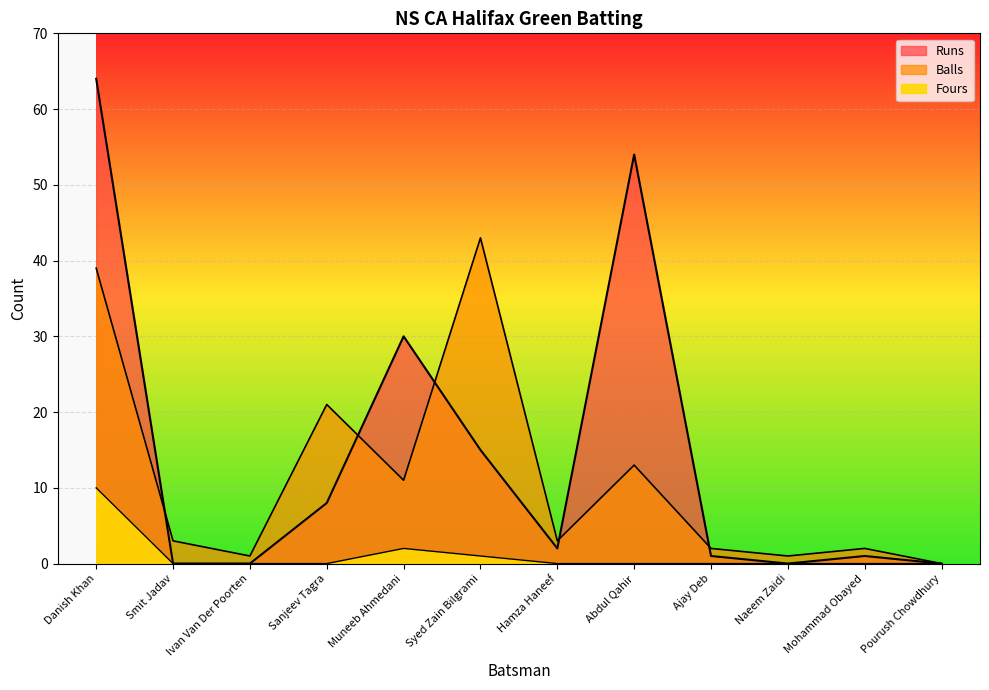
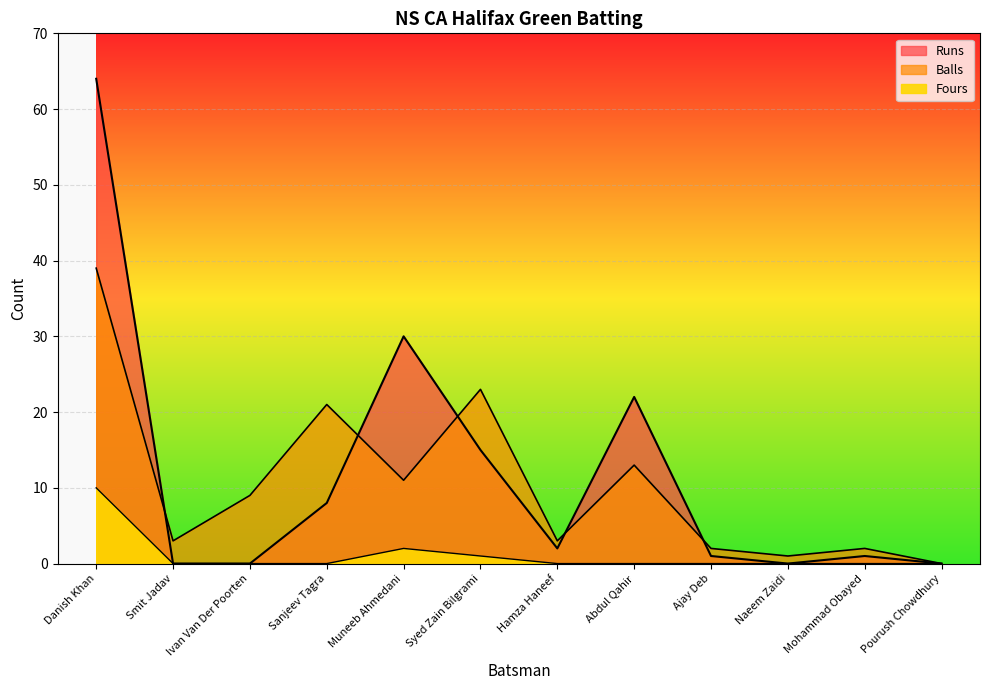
Balls, Ivan Van Der Poorten: 1 -> 9
Balls, Syed Zain Bilgrami: 43 -> 23
Runs, Abdul Qahir: 54 -> 22
